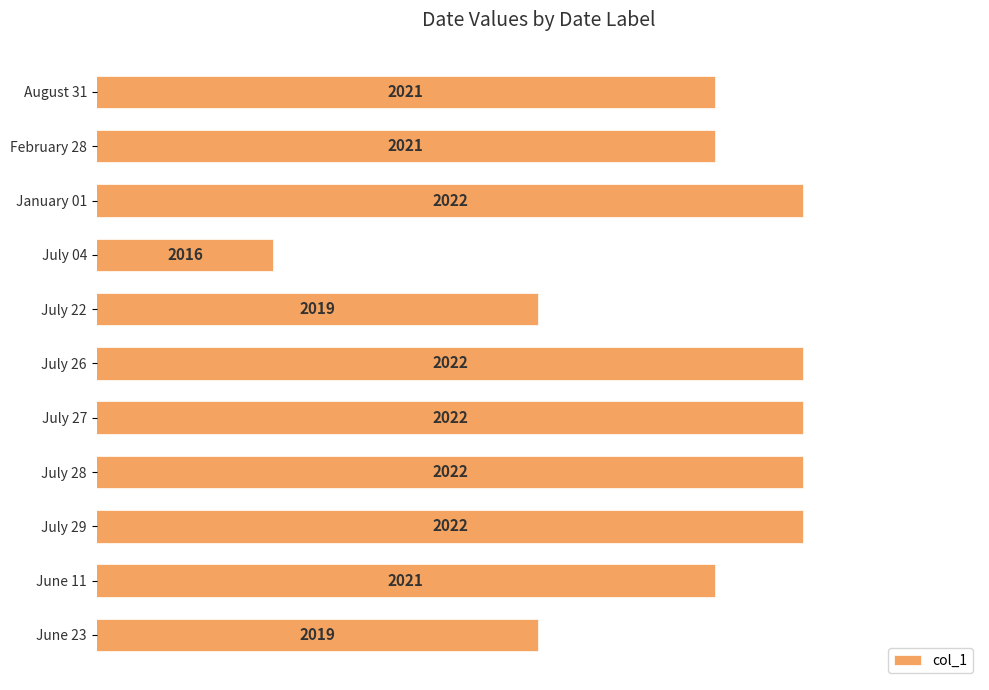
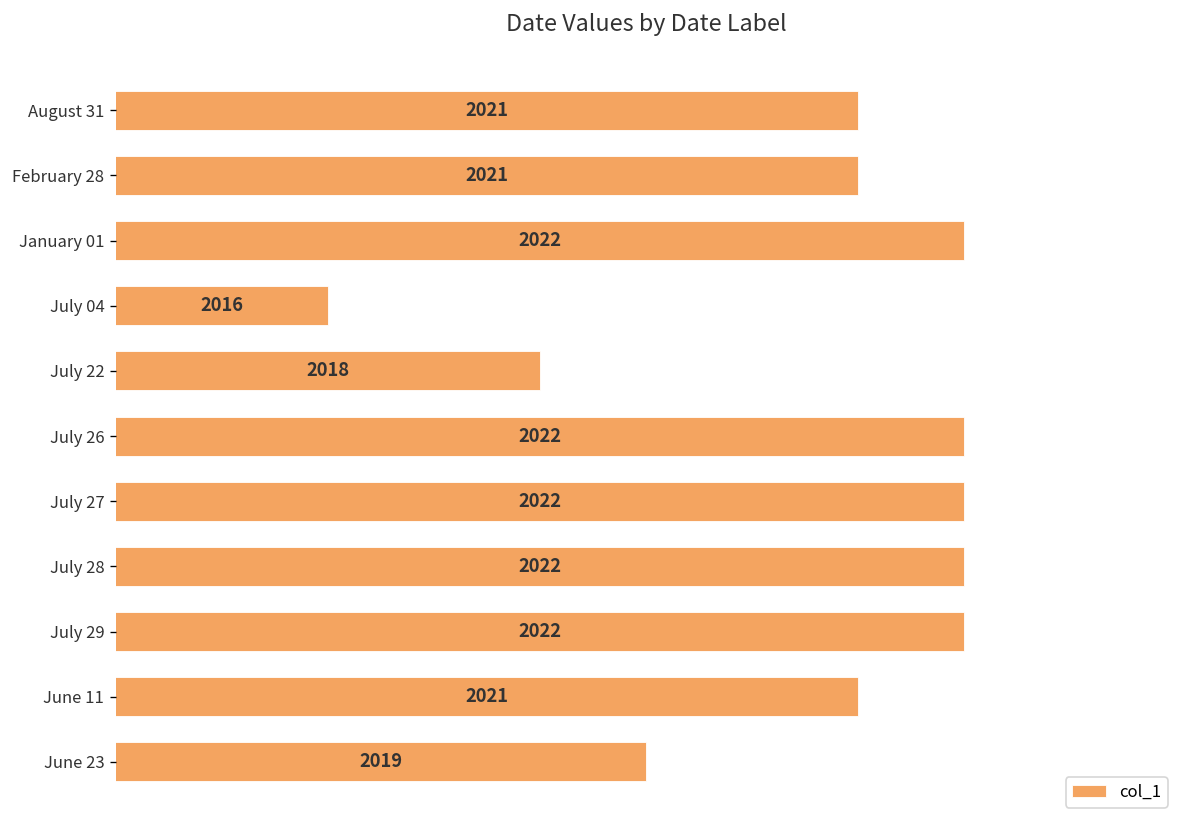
July 22: 2019 -> 2018
